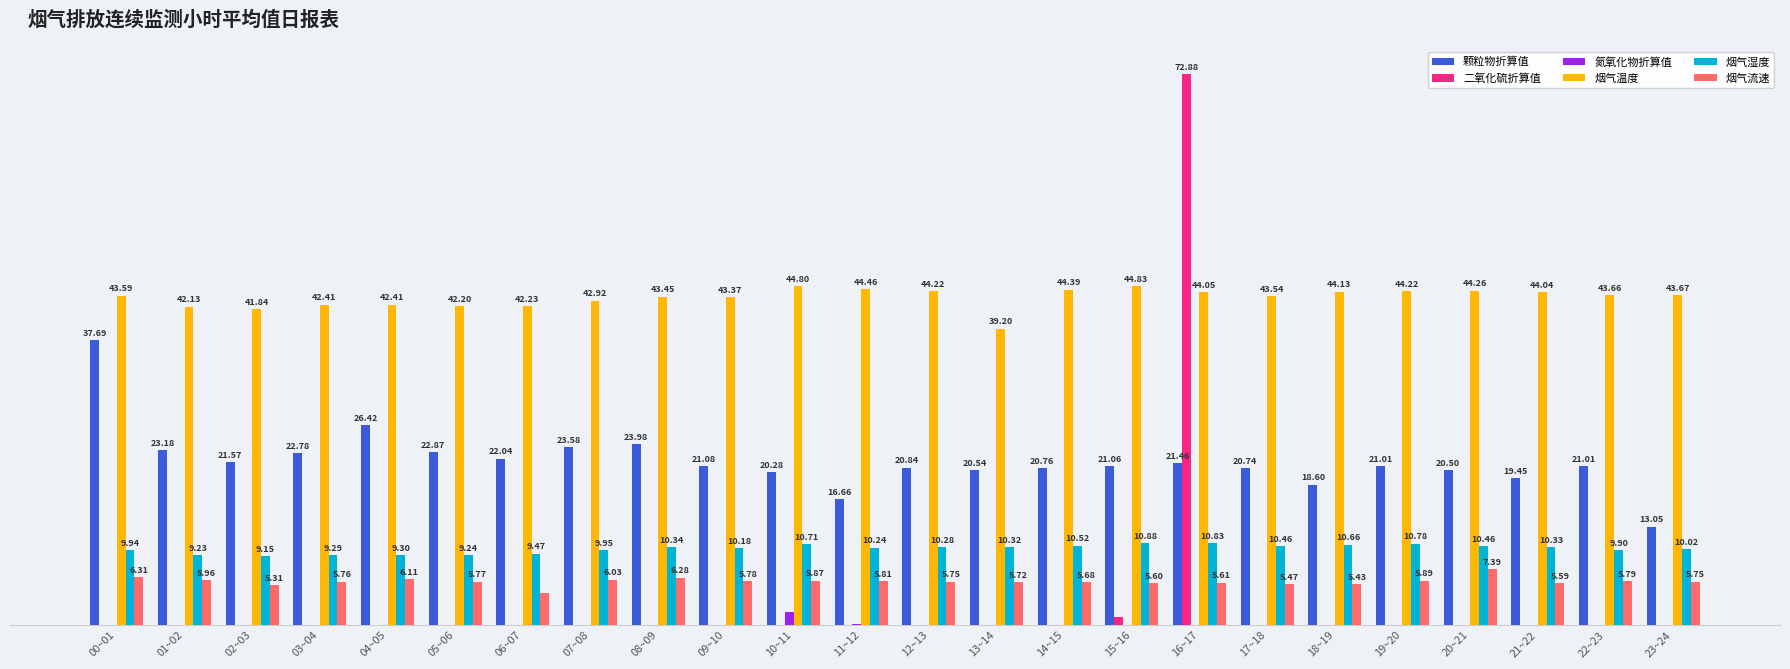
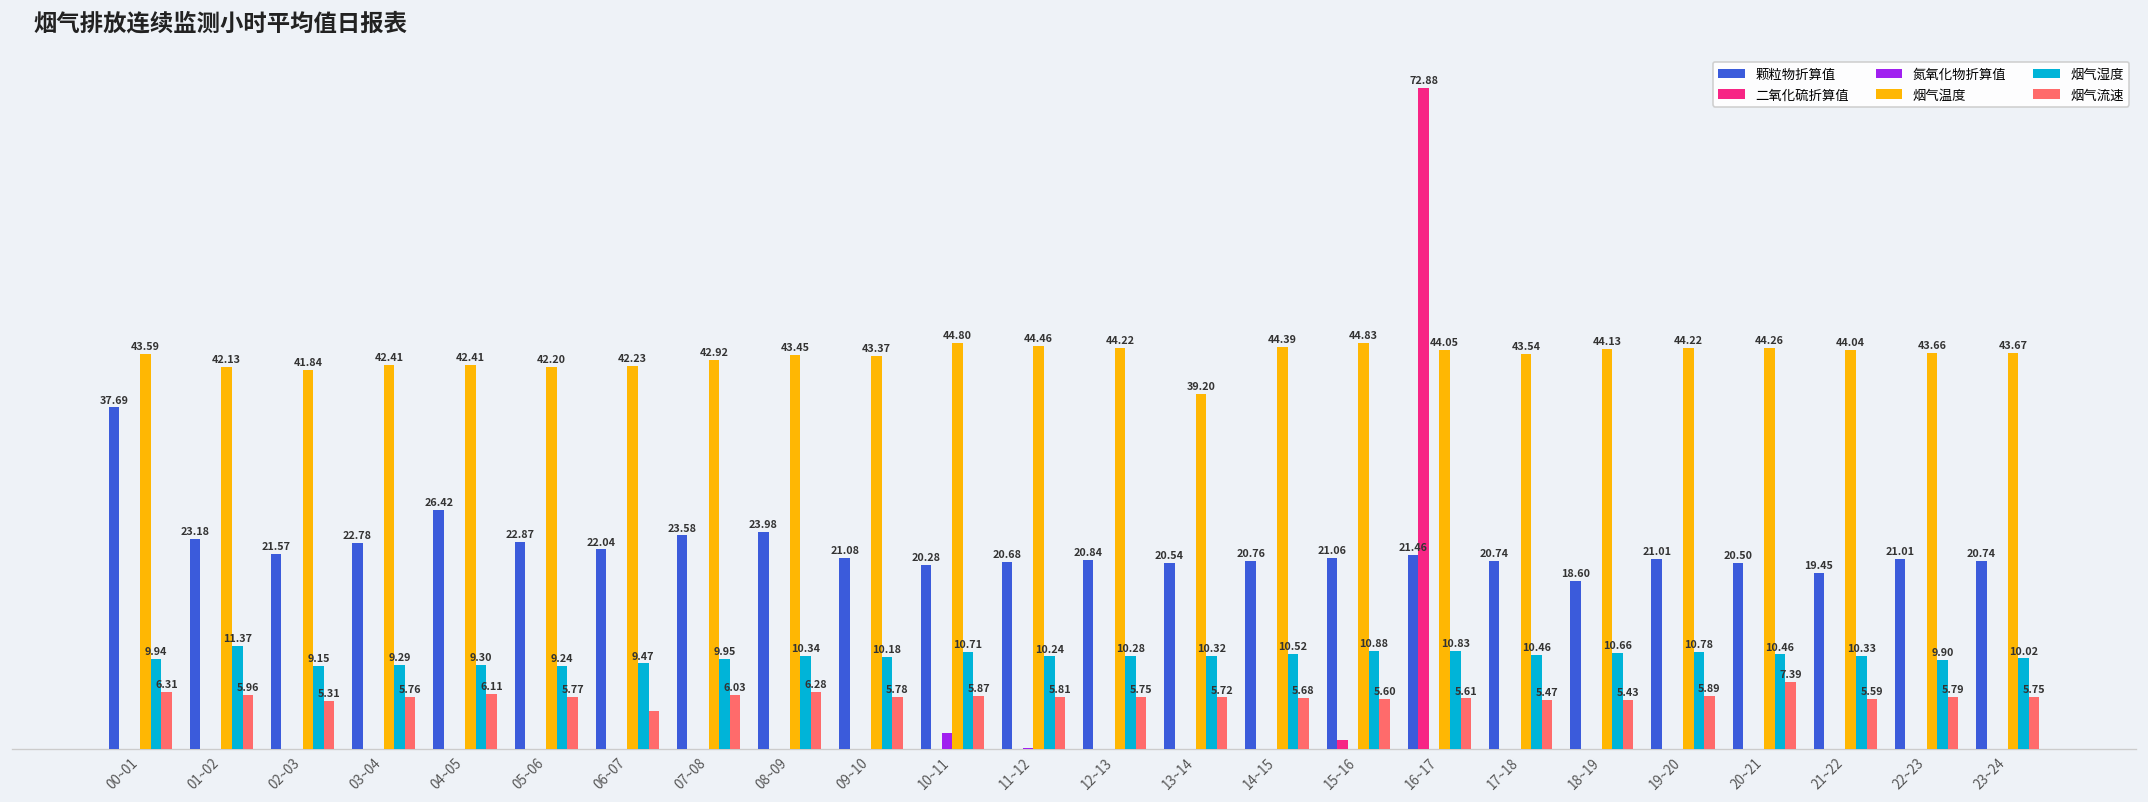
烟气湿度, 01~02: 9.23 -> 11.37
颗粒物折算值, 11~12: 16.66 -> 20.68
颗粒物折算值, 23~24: 13.05 -> 20.74
